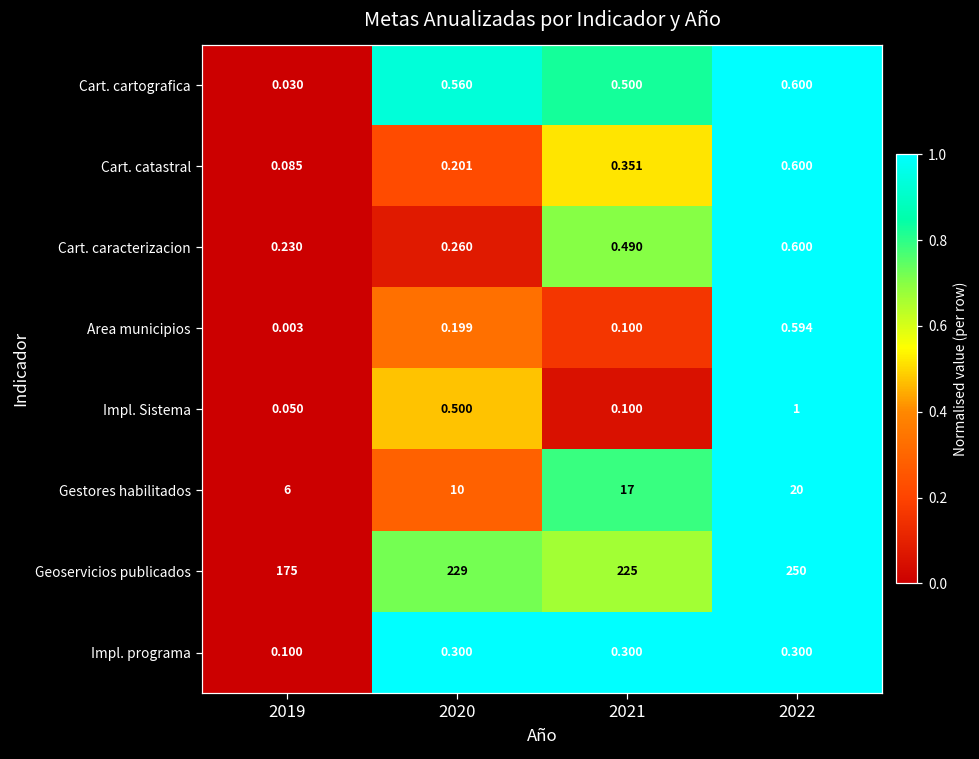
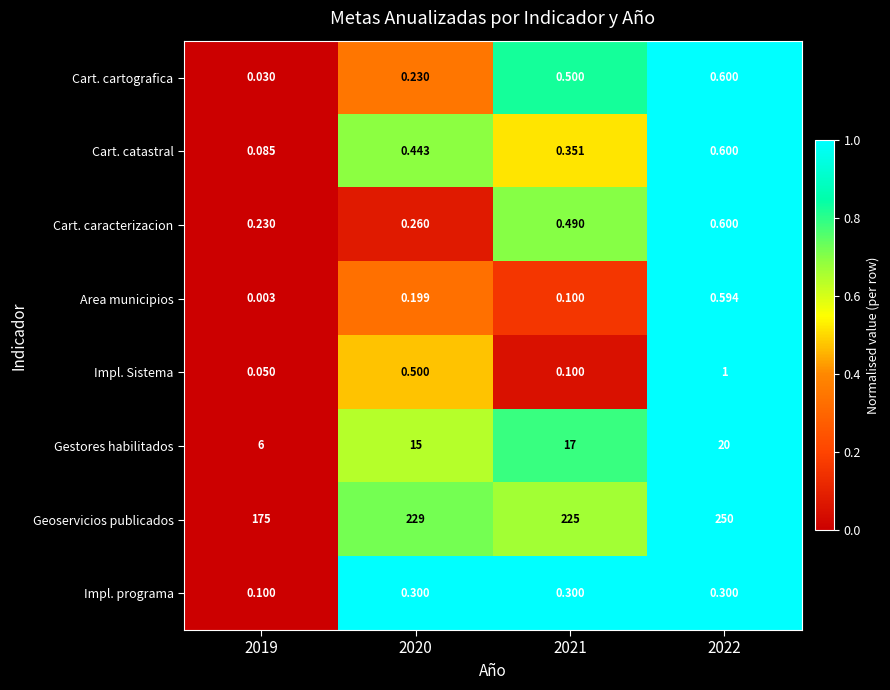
Cart. cartografica, 2020: 0.560 -> 0.230
Cart. catastral, 2020: 0.201 -> 0.443
Gestores habilitados, 2020: 10 -> 15
